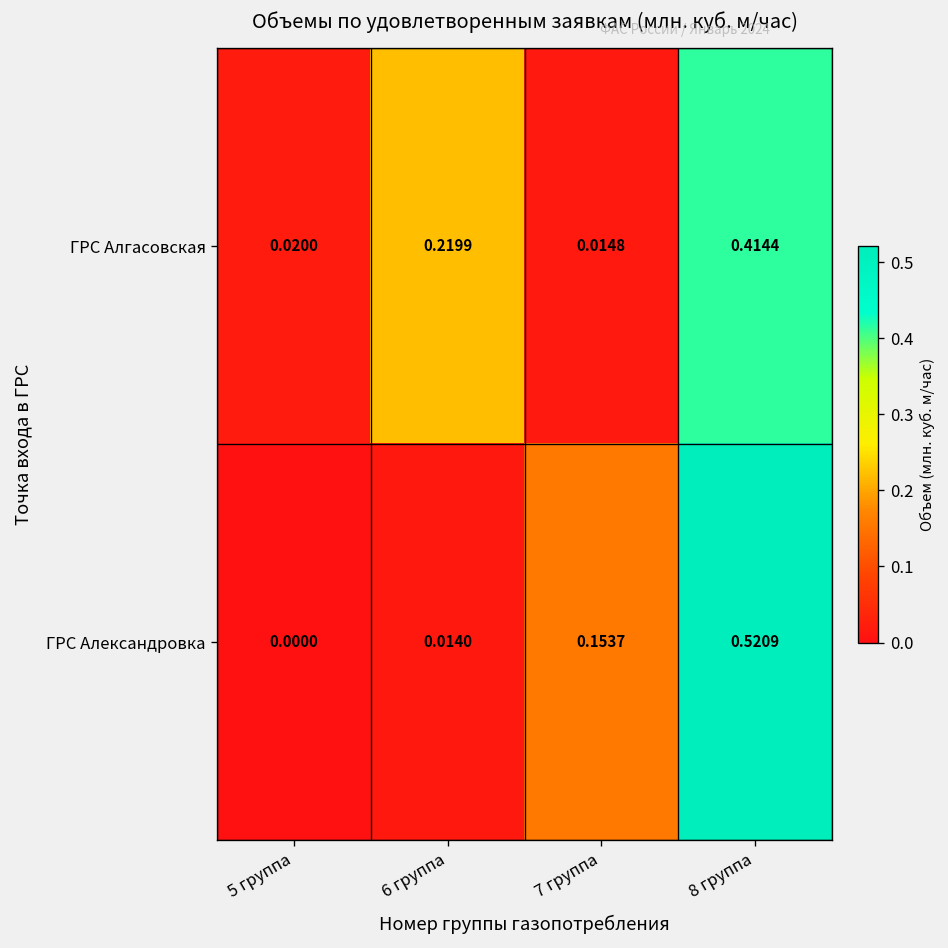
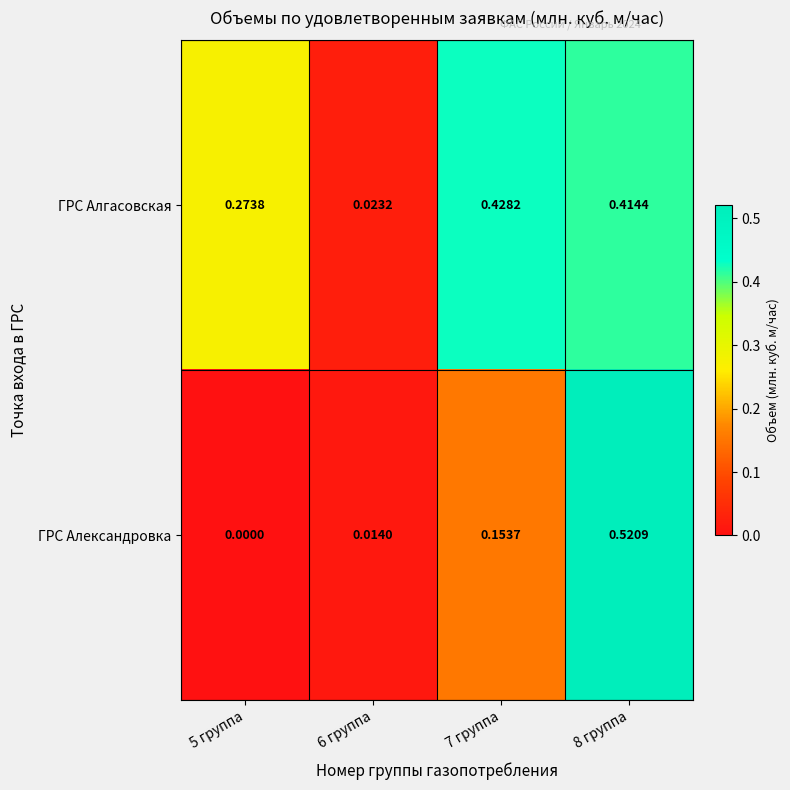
ГРС Алгасовская, 5 группа: 0.0200 -> 0.2738
ГРС Алгасовская, 6 группа: 0.2199 -> 0.0232
ГРС Алгасовская, 7 группа: 0.0148 -> 0.4282
